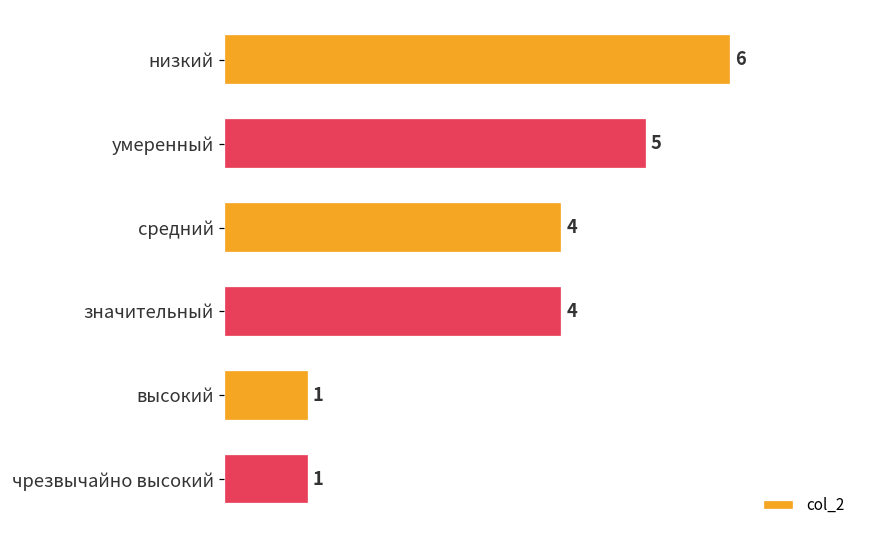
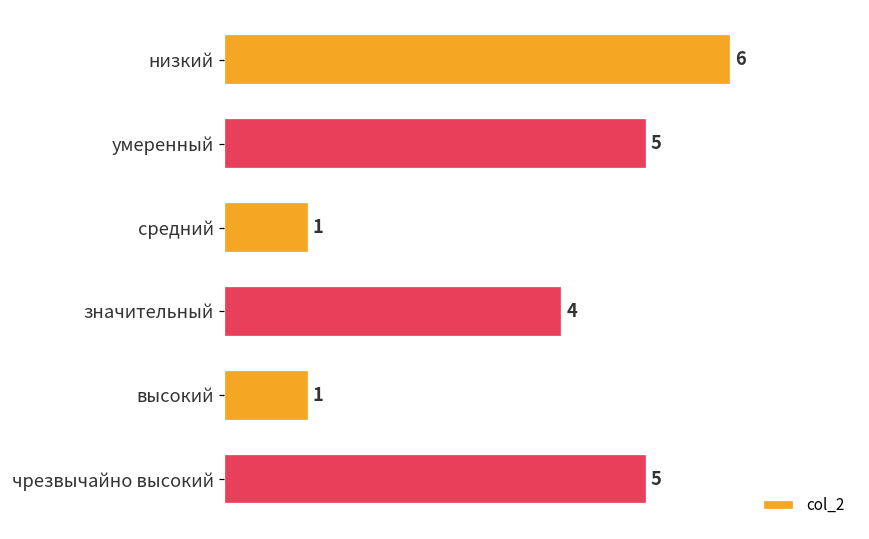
средний: 4 -> 1
чрезвычайно высокий: 1 -> 5
